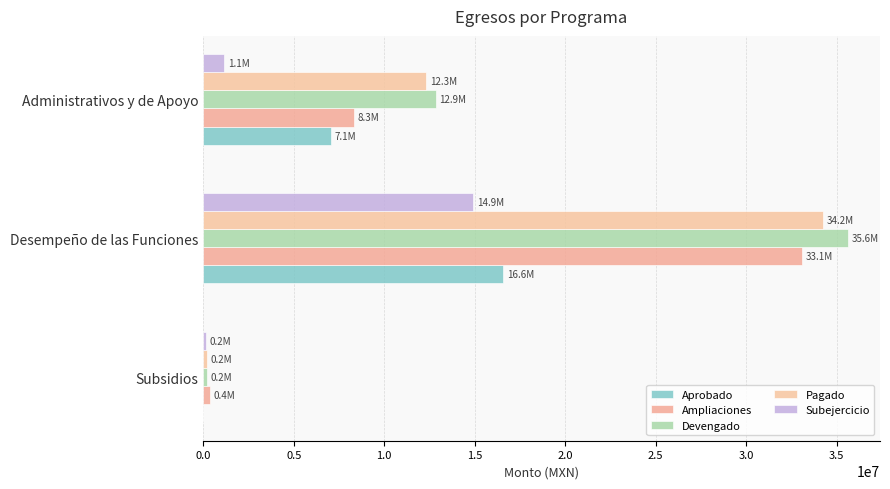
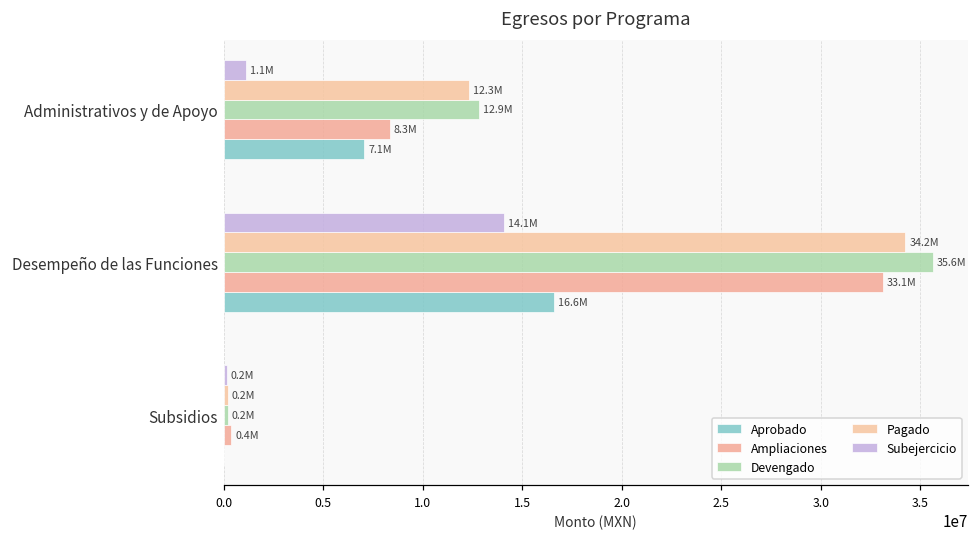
Subejercicio, Desempeño de las Funciones: 14.9M -> 14.1M
